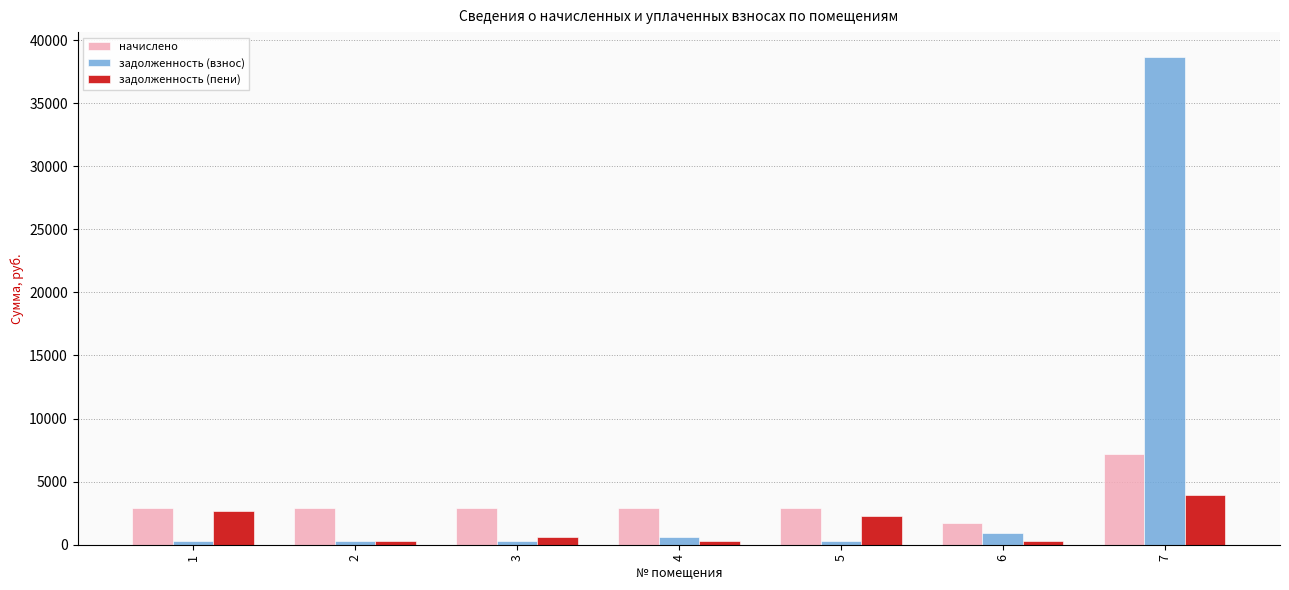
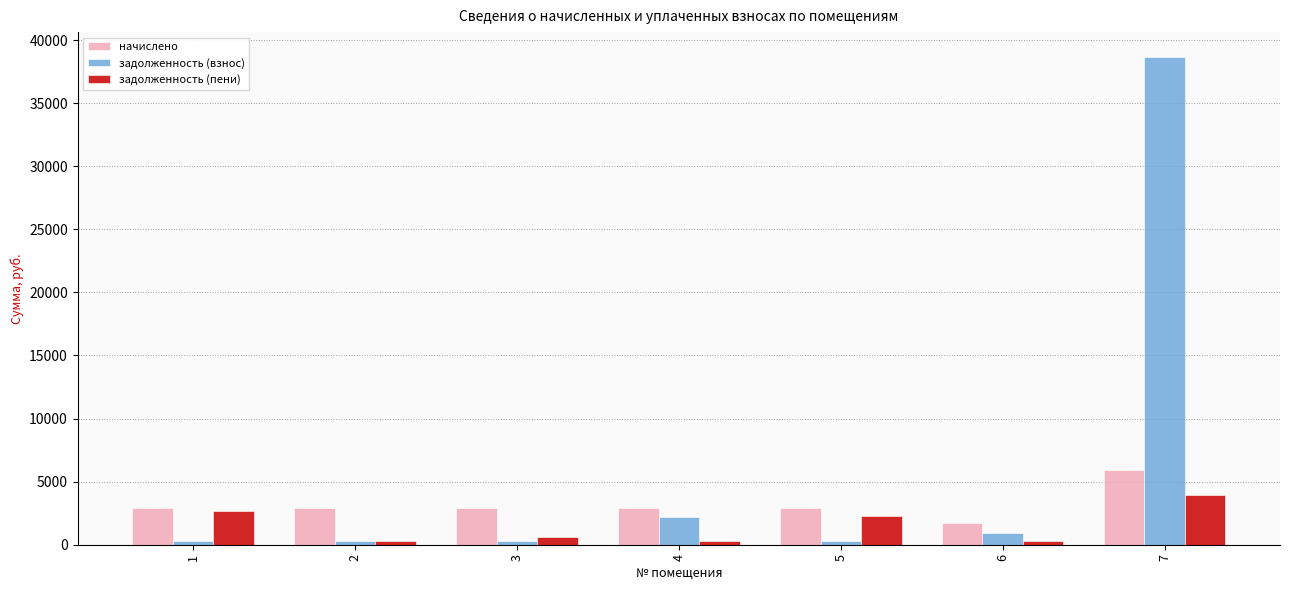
задолженность (взнос), 4: 600 -> 2200
начислено, 7: 7200 -> 5900
